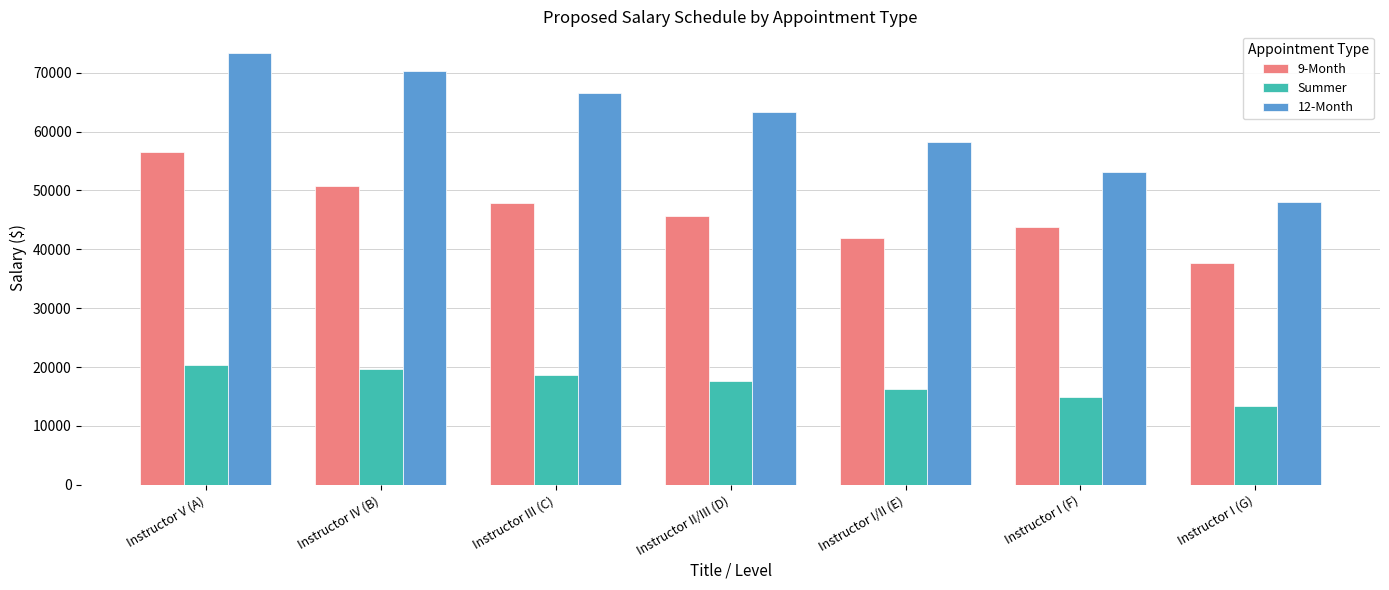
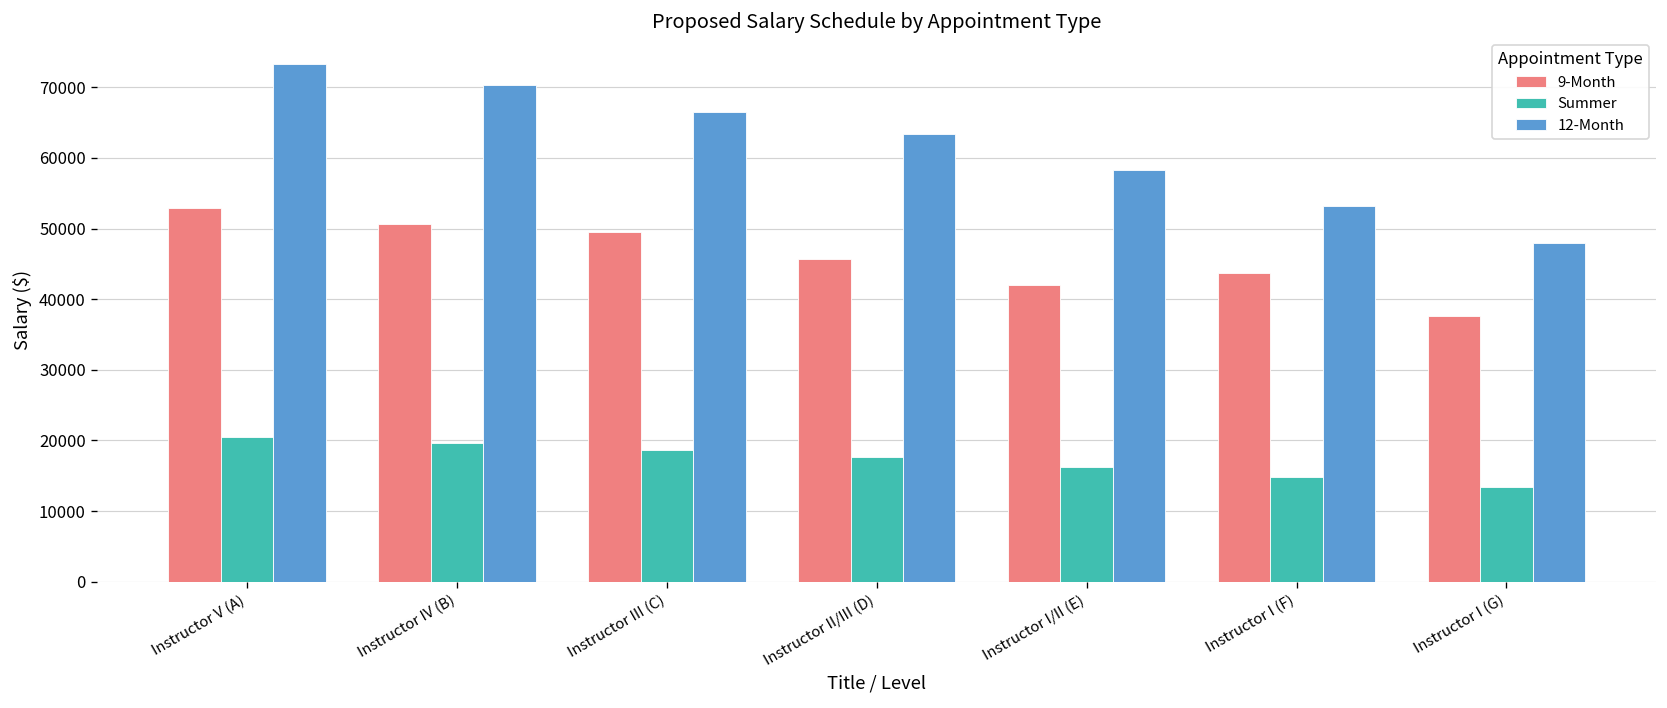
9-Month, Instructor V (A): 57000 -> 53000
9-Month, Instructor III (C): 48000 -> 50000
